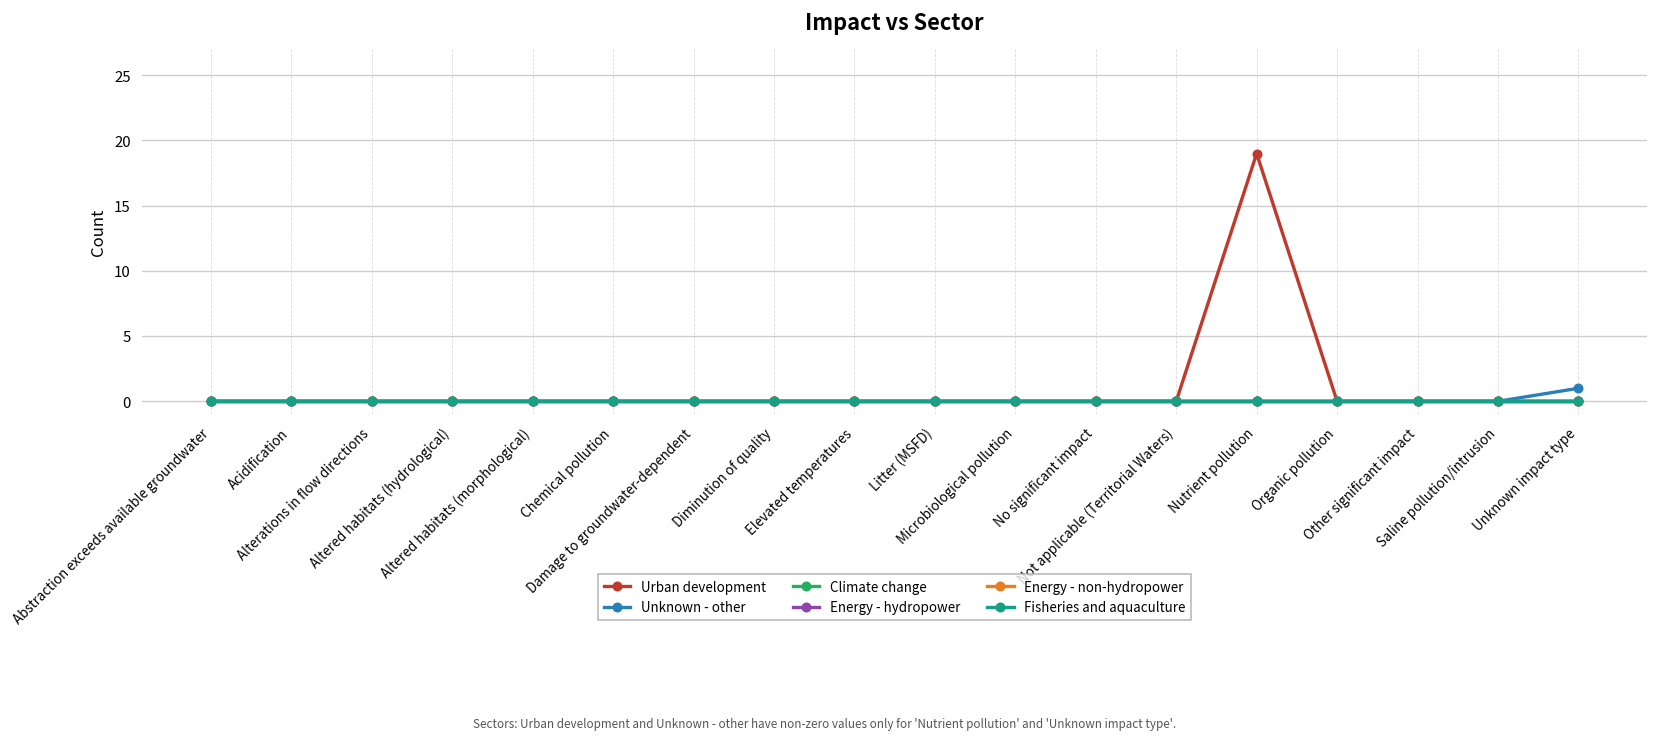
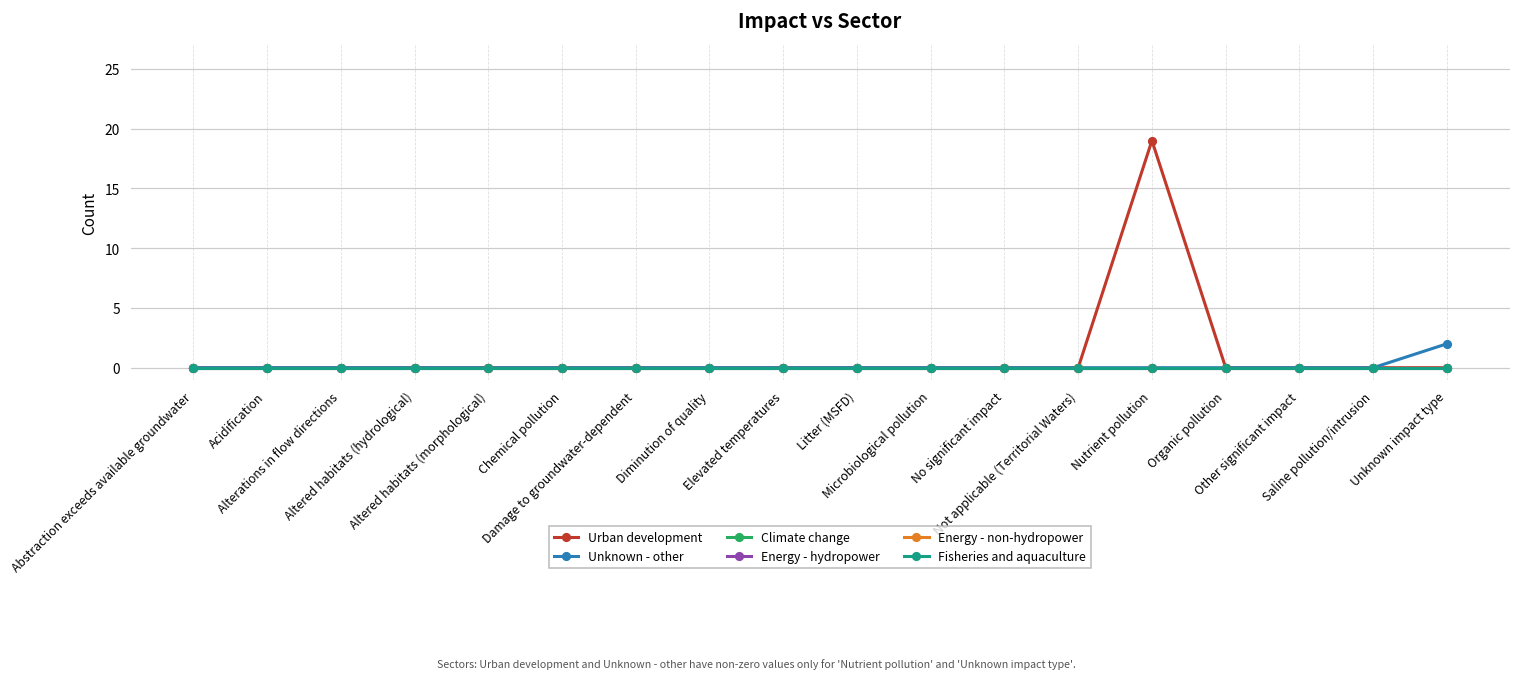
Unknown - other, Unknown impact type: 1 -> 2
